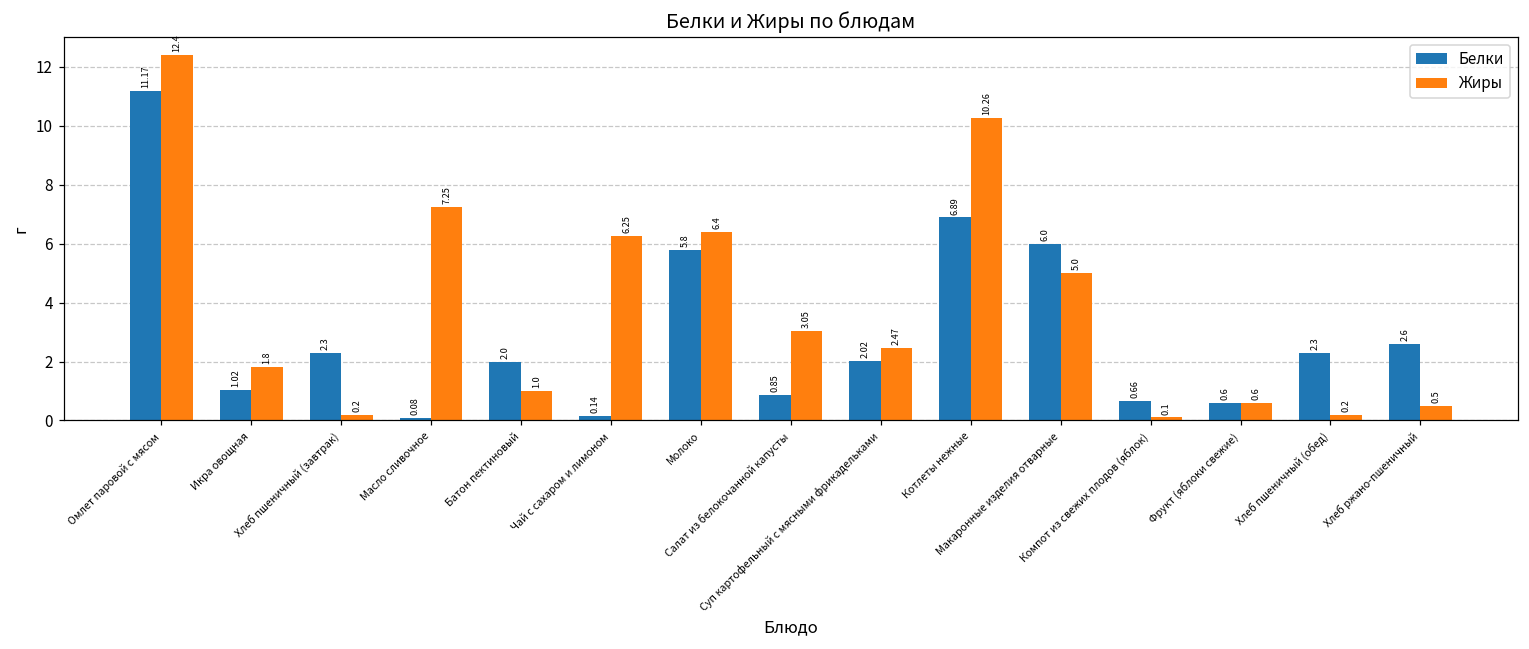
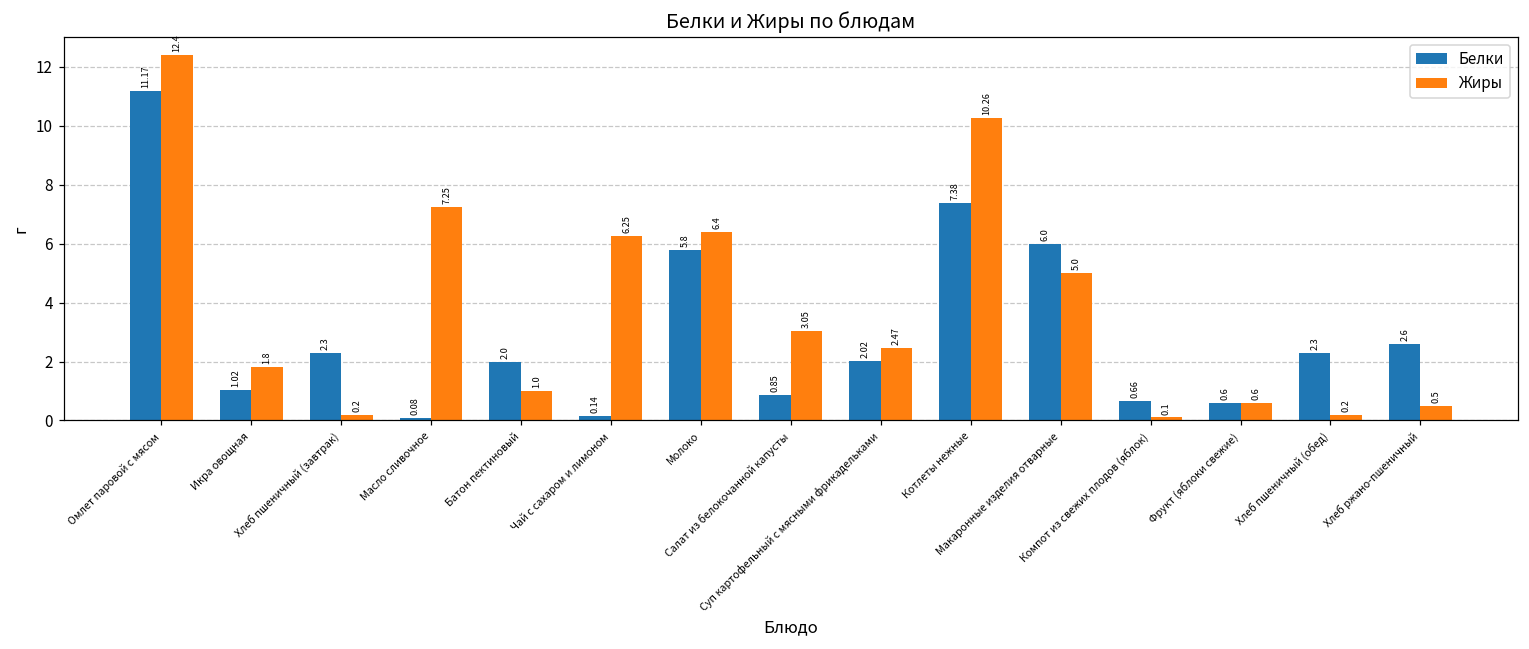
Белки, Котлеты нежные: 6.89 -> 7.38
